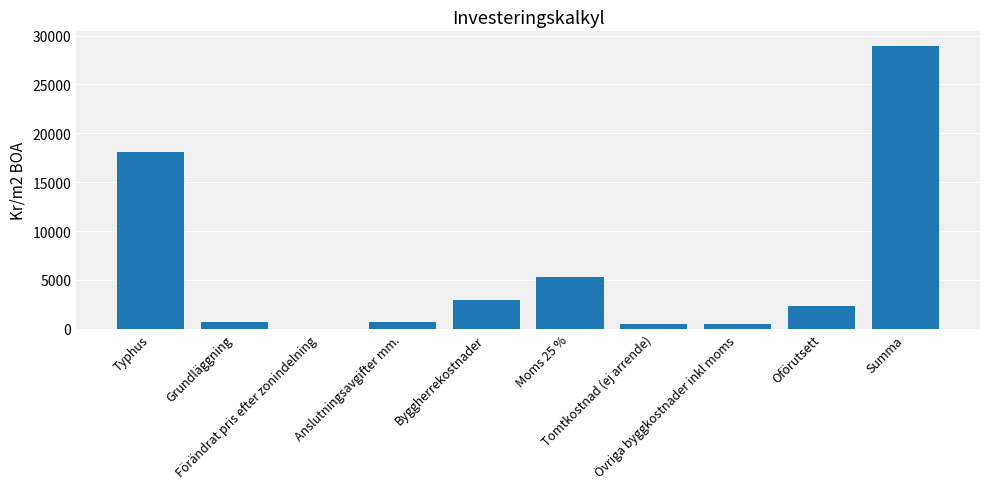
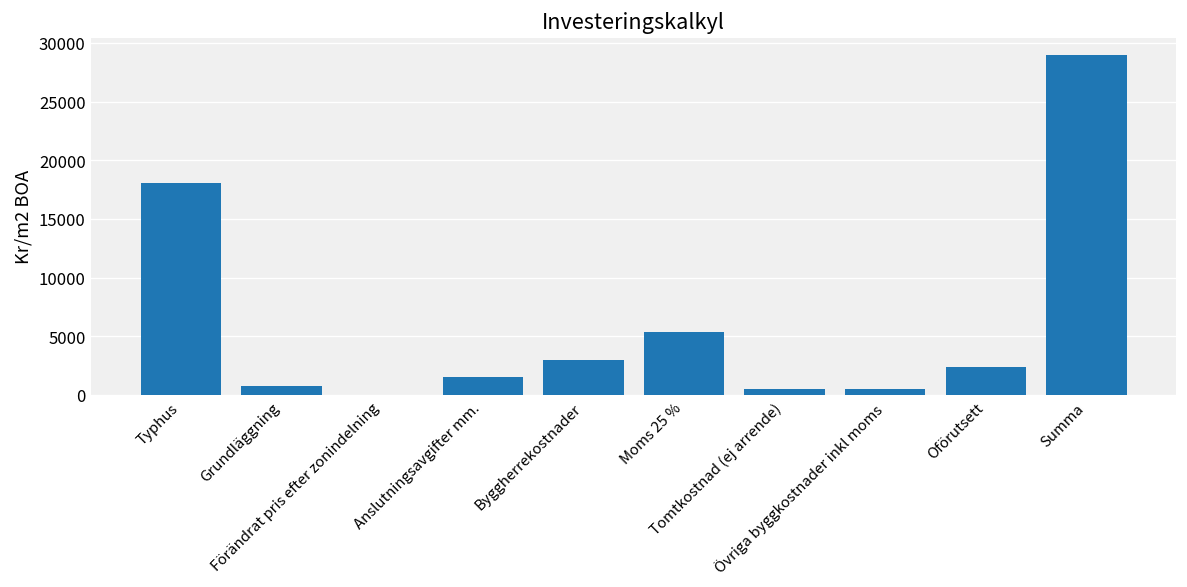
Anslutningsavgifter mm.: 1000 -> 2000
